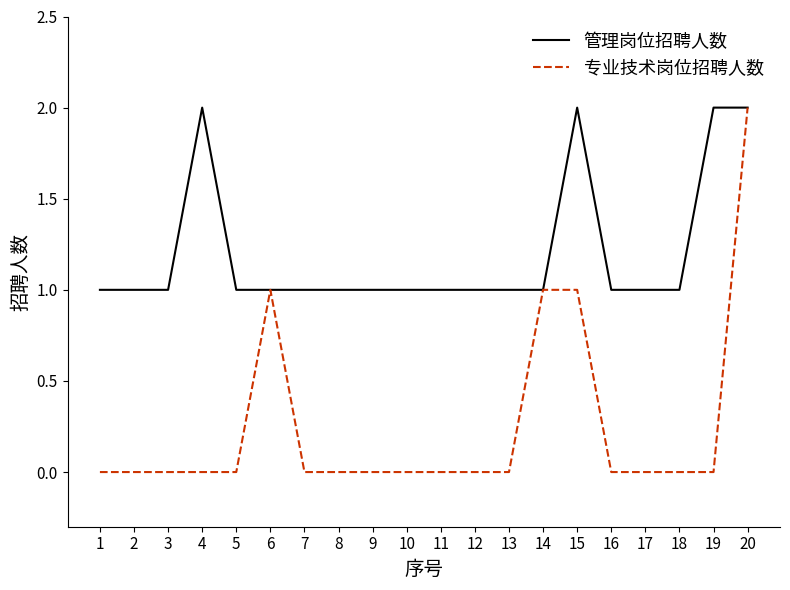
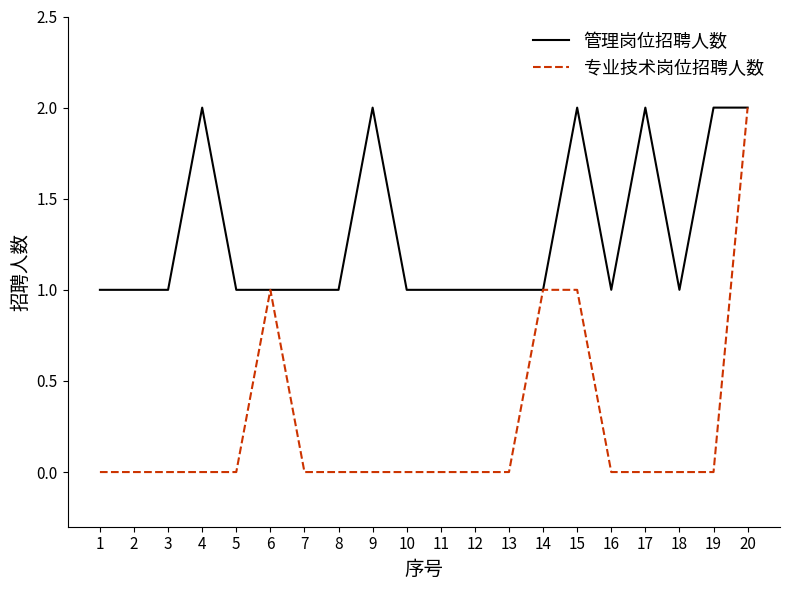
管理岗位招聘人数, 9: 1 -> 2
管理岗位招聘人数, 17: 1 -> 2
